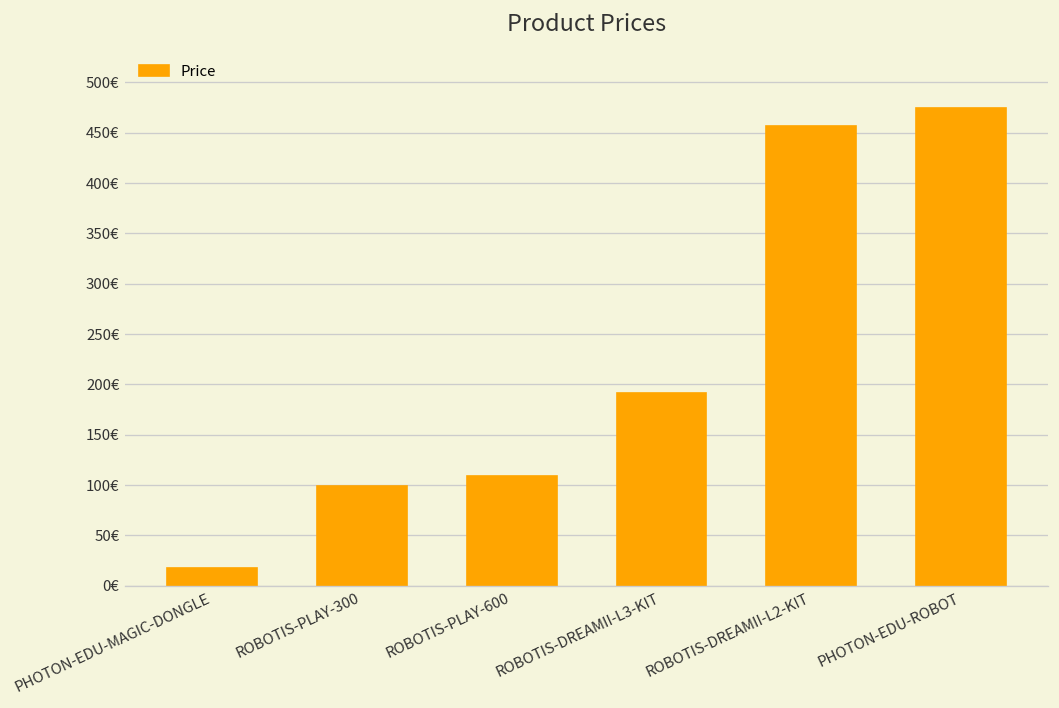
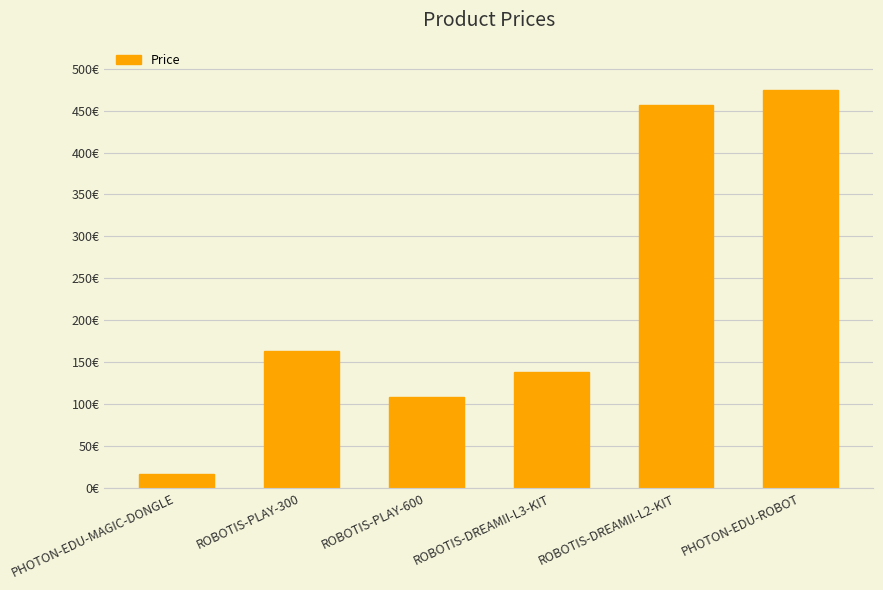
ROBOTIS-PLAY-300: 100€ -> 160€
ROBOTIS-DREAMII-L3-KIT: 190€ -> 140€
